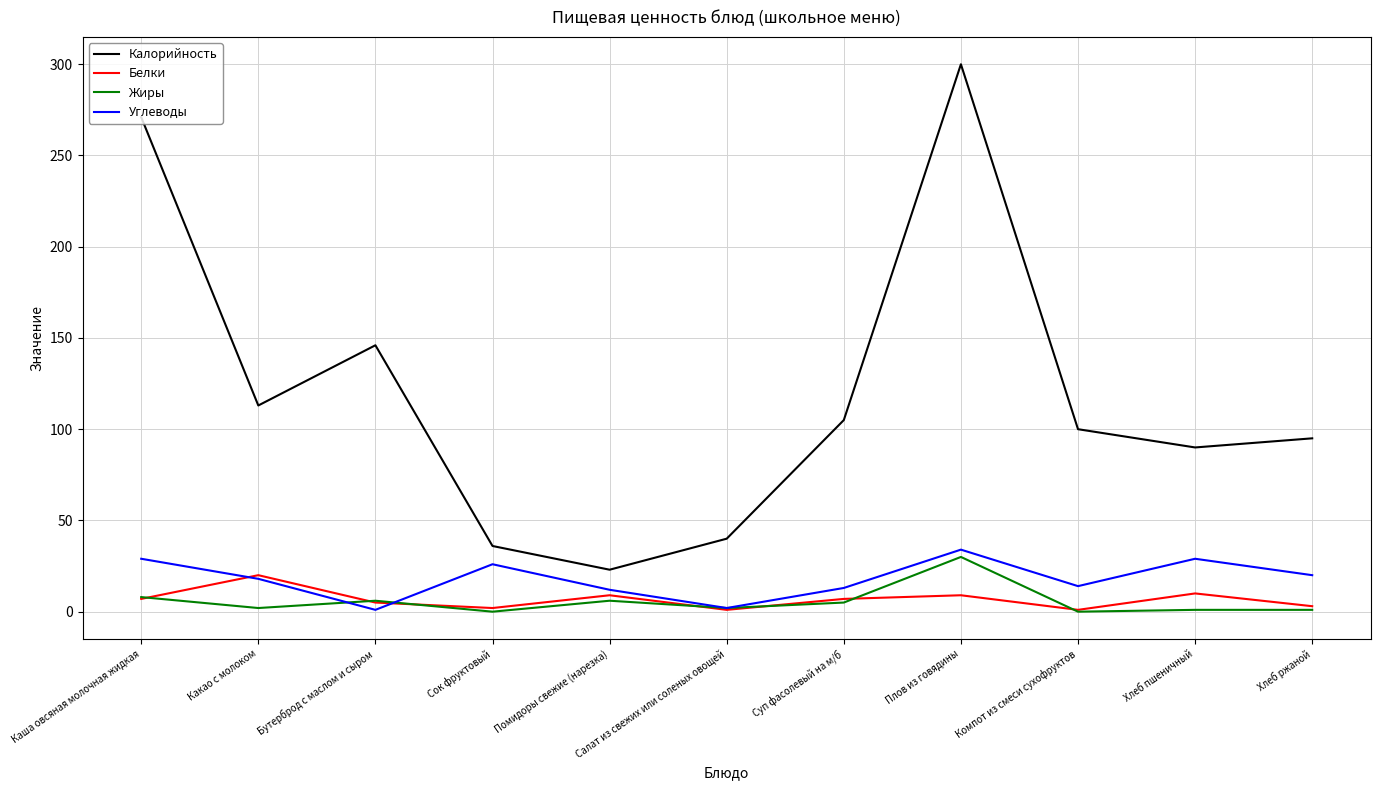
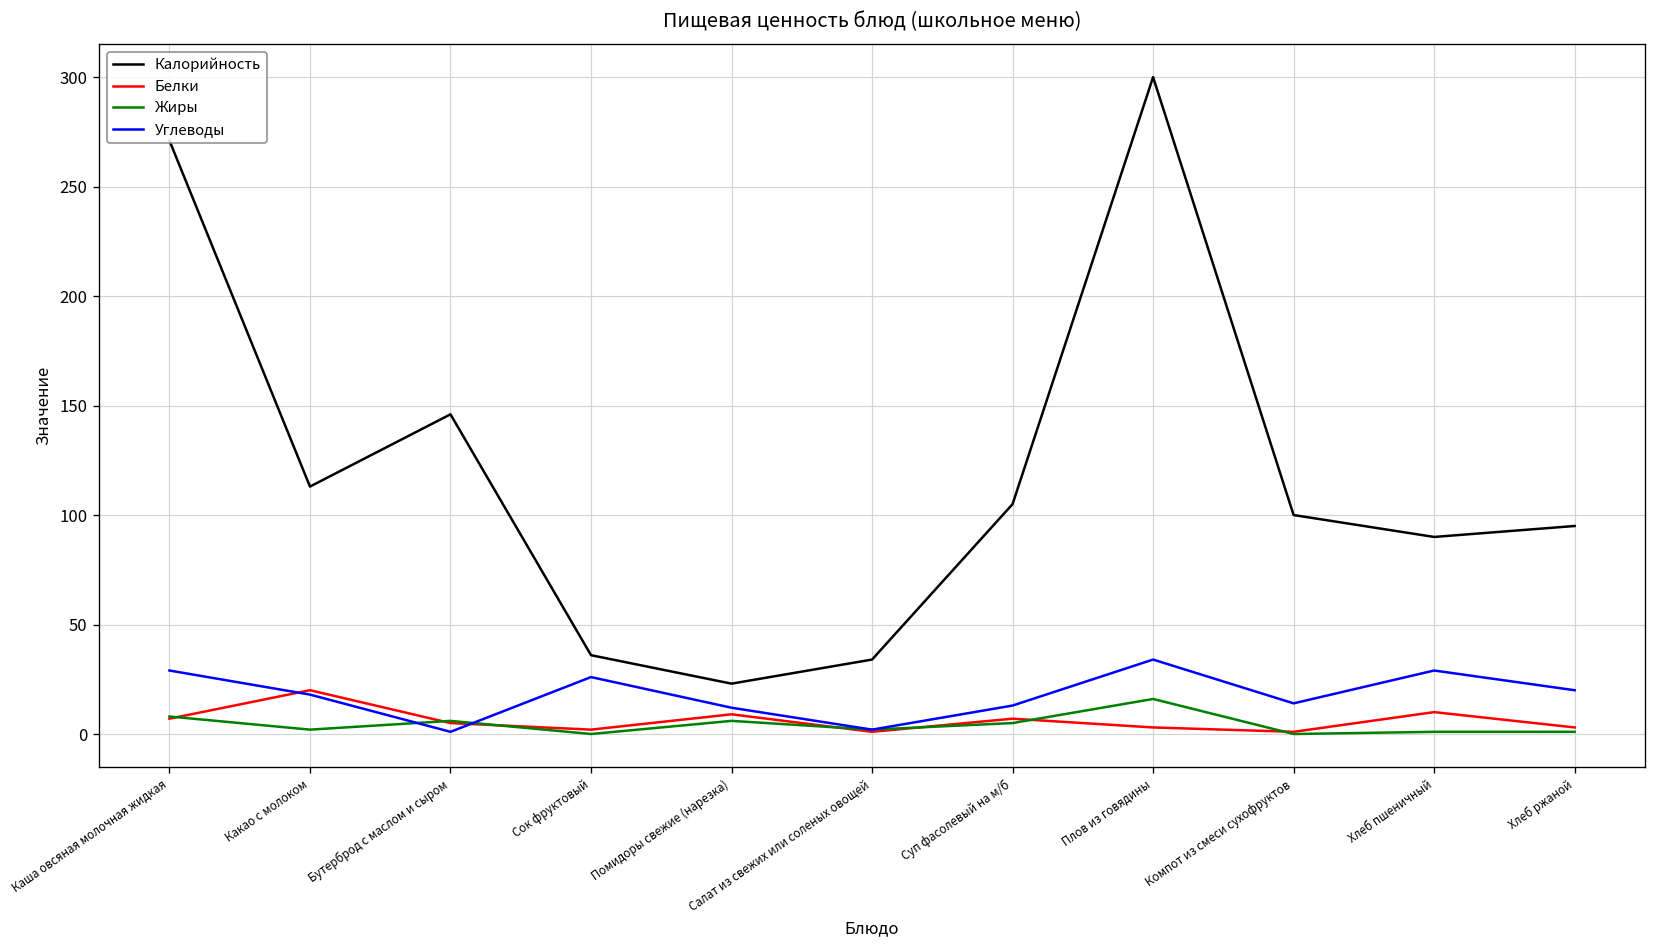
Калорийность, Салат из свежих или соленых овощей: 40 -> 34
Белки, Плов из говядины: 9 -> 3
Жиры, Плов из говядины: 30 -> 16
